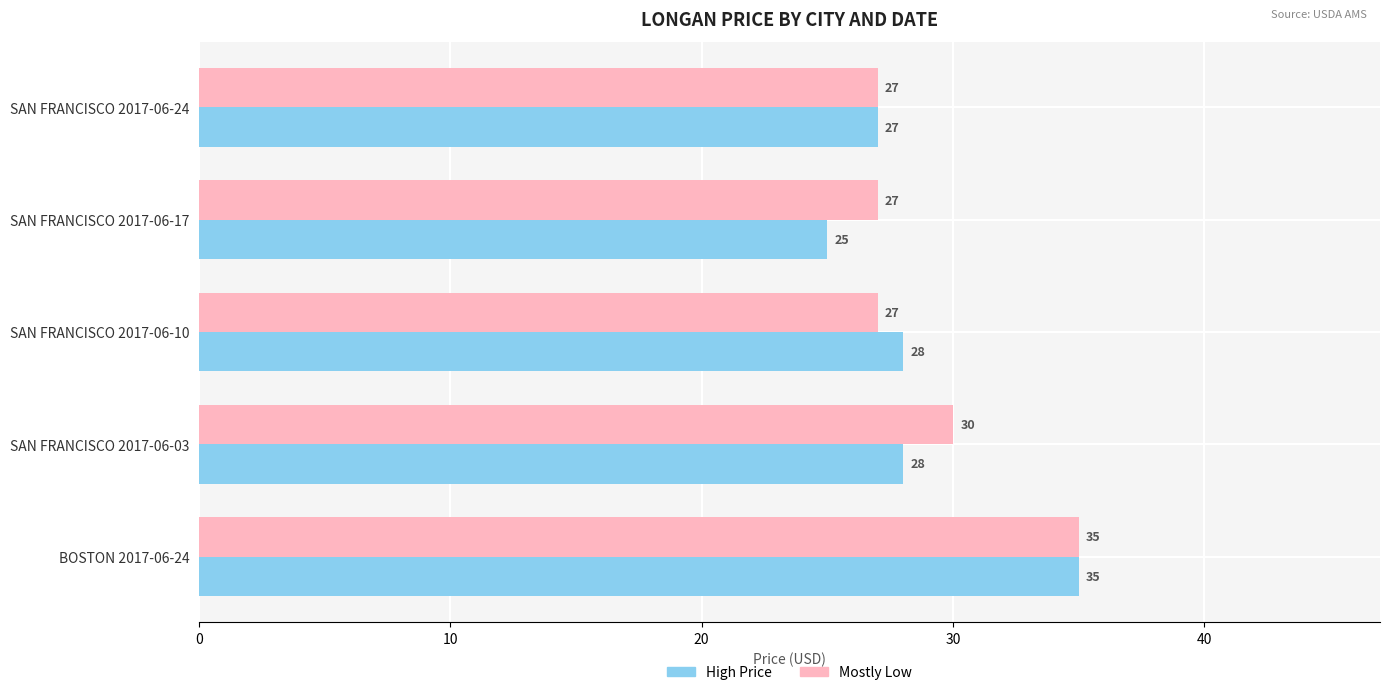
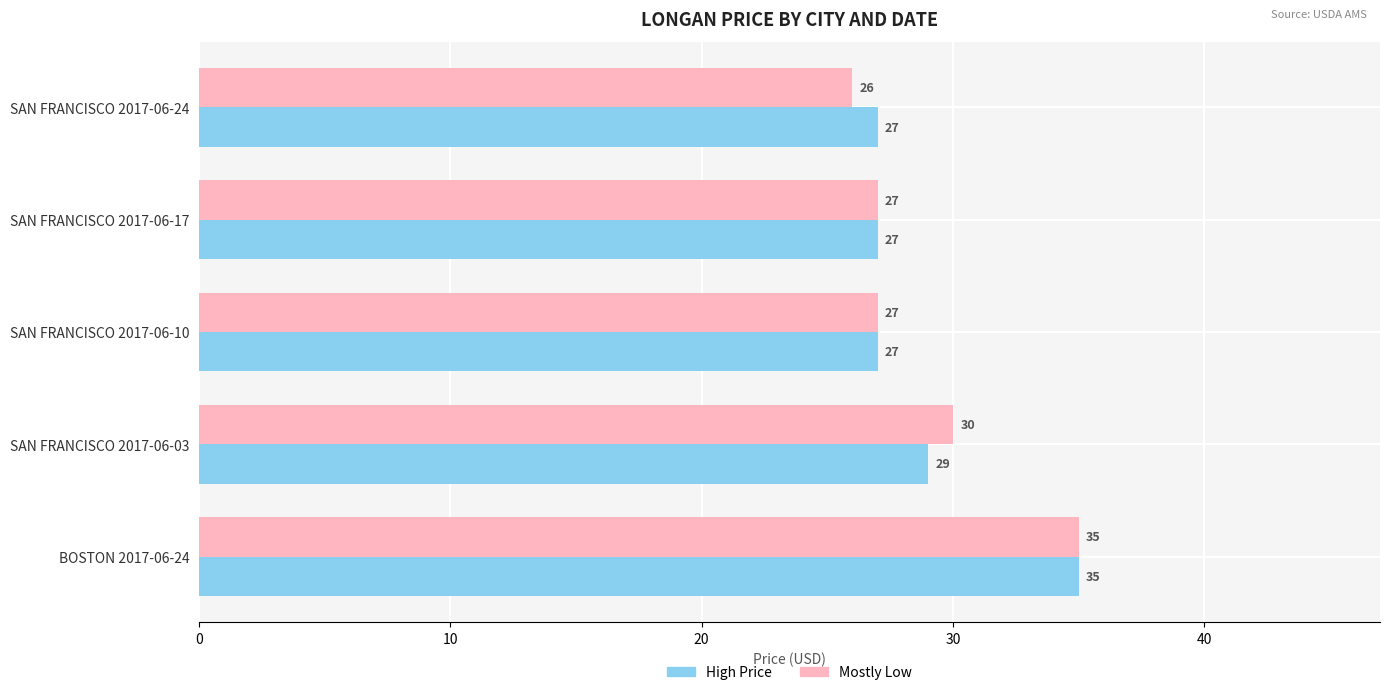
Mostly Low, SAN FRANCISCO 2017-06-24: 27 -> 26
High Price, SAN FRANCISCO 2017-06-17: 25 -> 27
High Price, SAN FRANCISCO 2017-06-10: 28 -> 27
High Price, SAN FRANCISCO 2017-06-03: 28 -> 29
